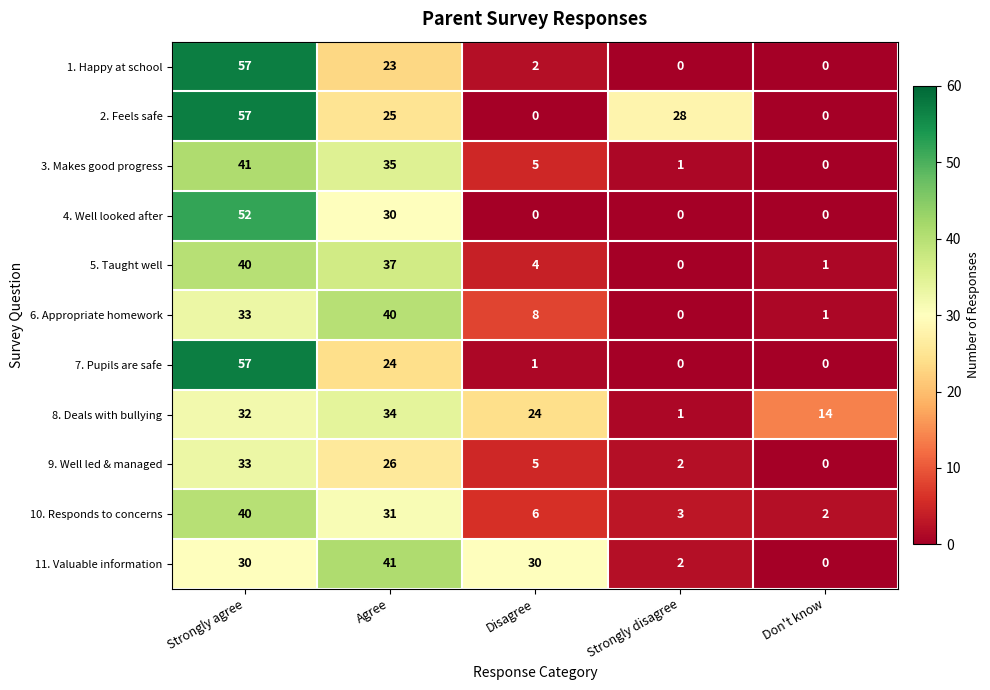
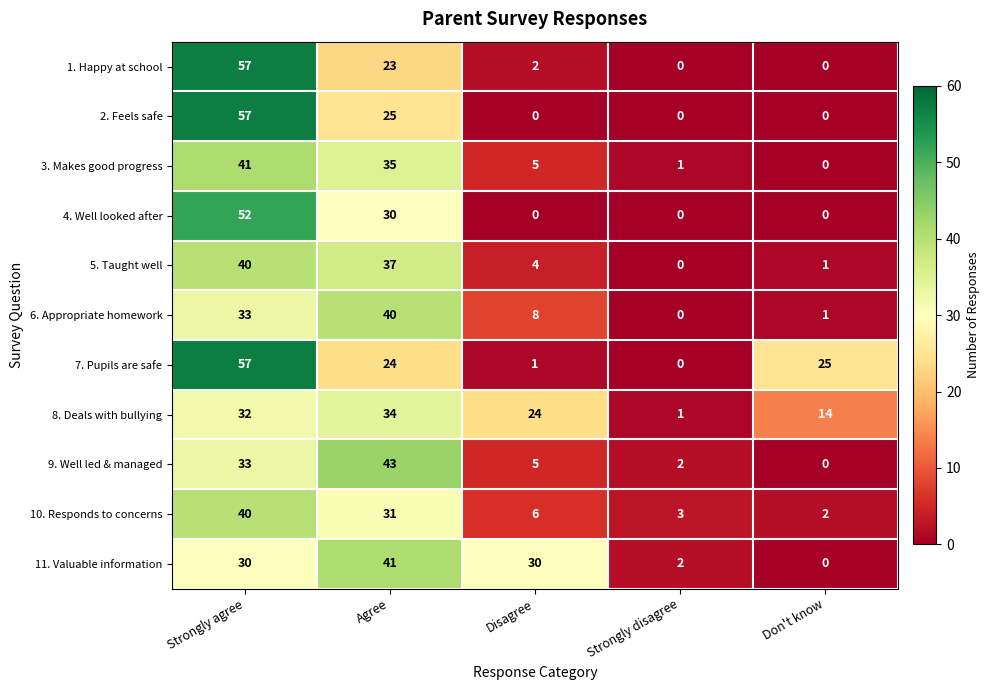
2. Feels safe, Strongly disagree: 28 -> 0
7. Pupils are safe, Don't know: 0 -> 25
9. Well led & managed, Agree: 26 -> 43
